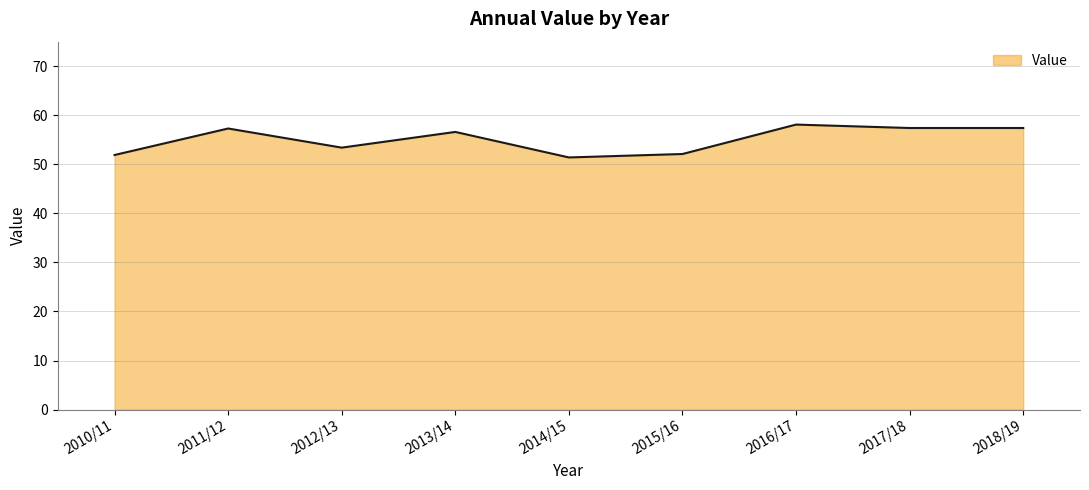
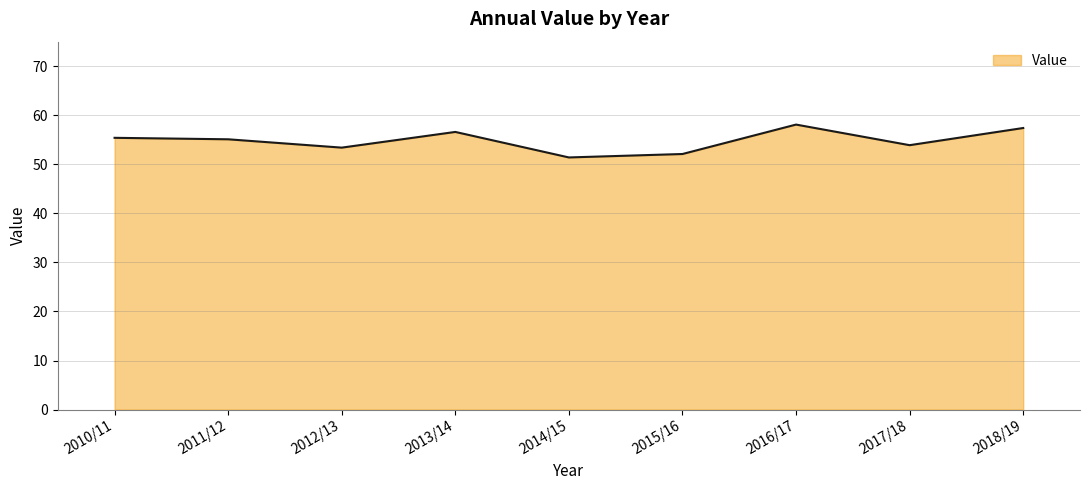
2010/11: 52 -> 55
2011/12: 57 -> 55
2017/18: 57 -> 54
